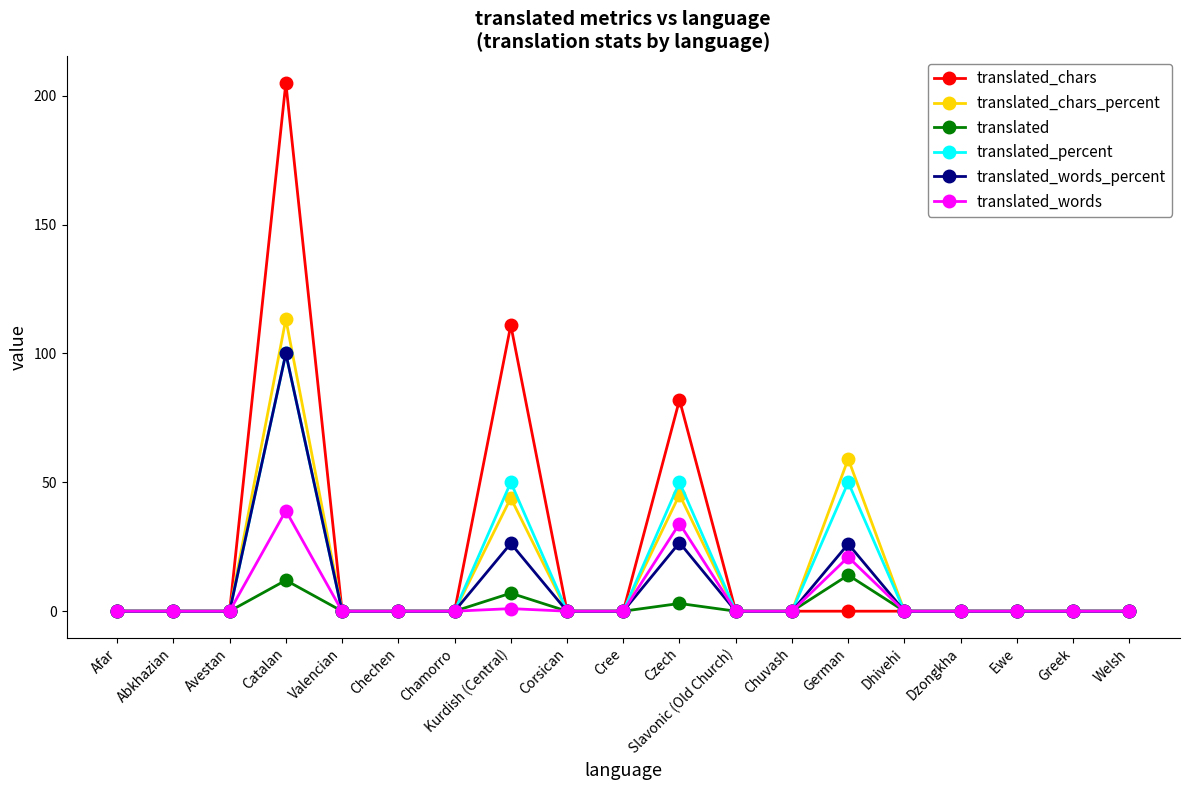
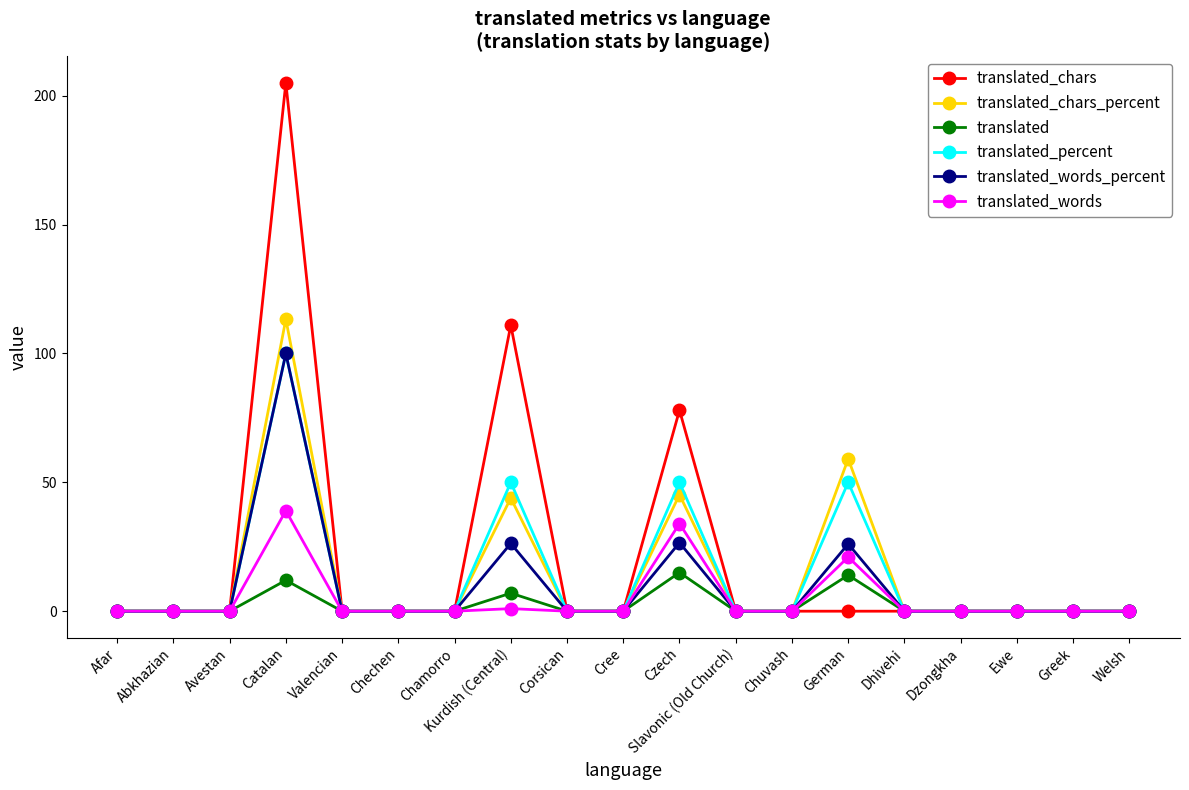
translated_chars, Czech: 82 -> 78
translated, Czech: 3 -> 15
